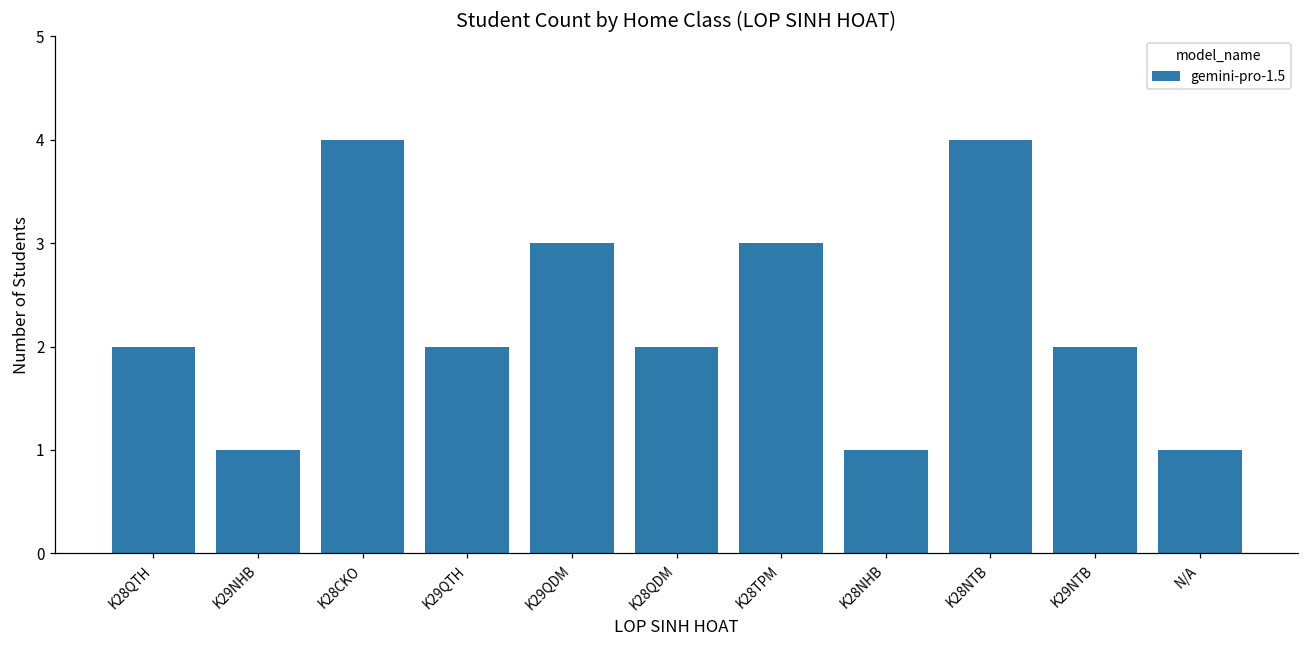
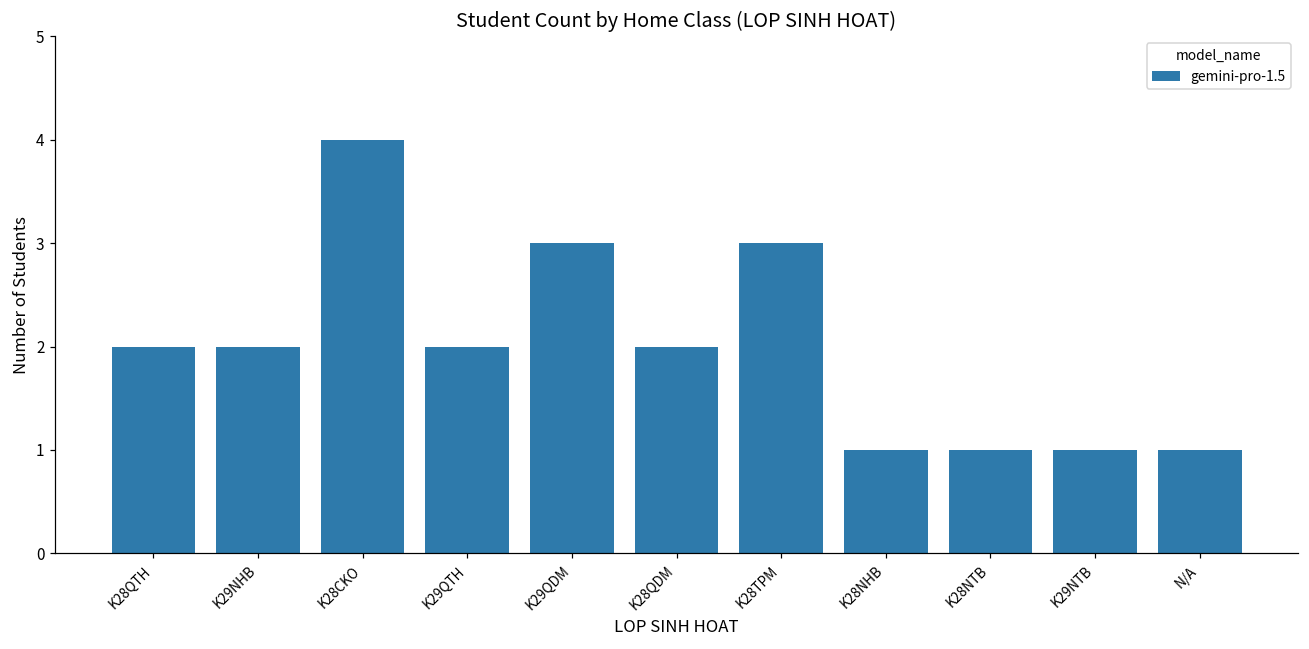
K29NHB: 1 -> 2
K28NTB: 4 -> 1
K29NTB: 2 -> 1
